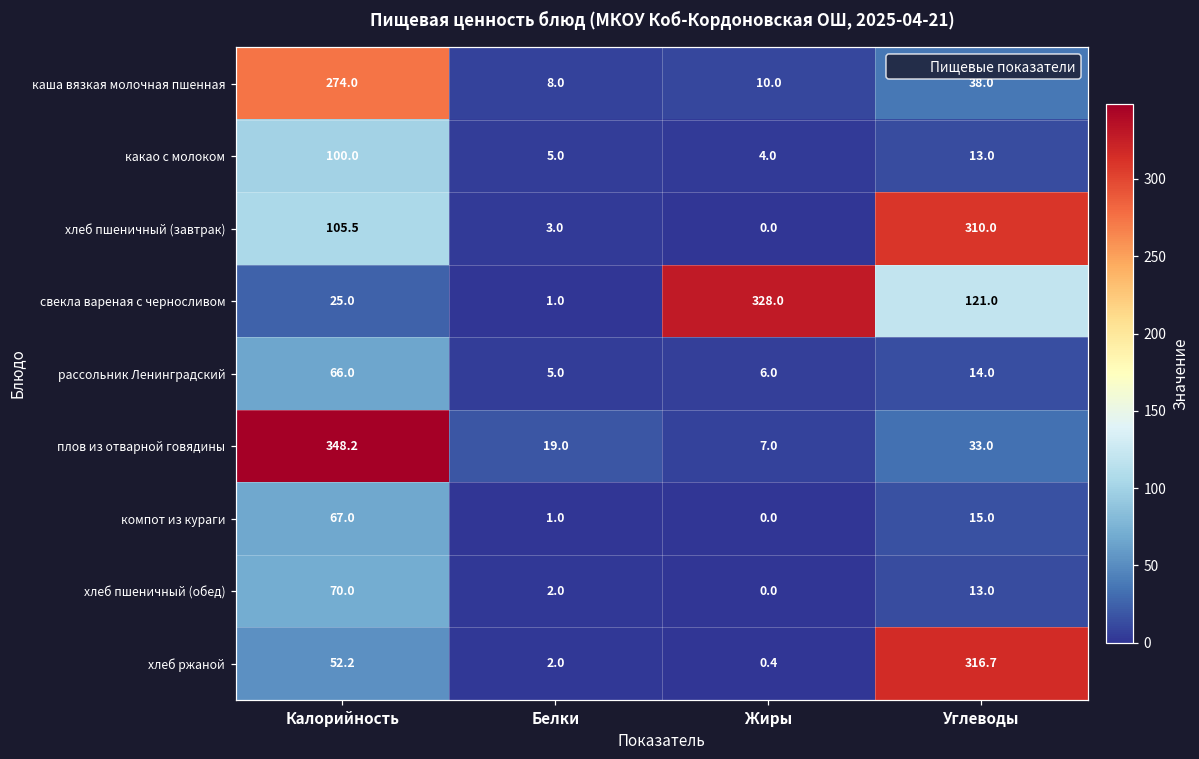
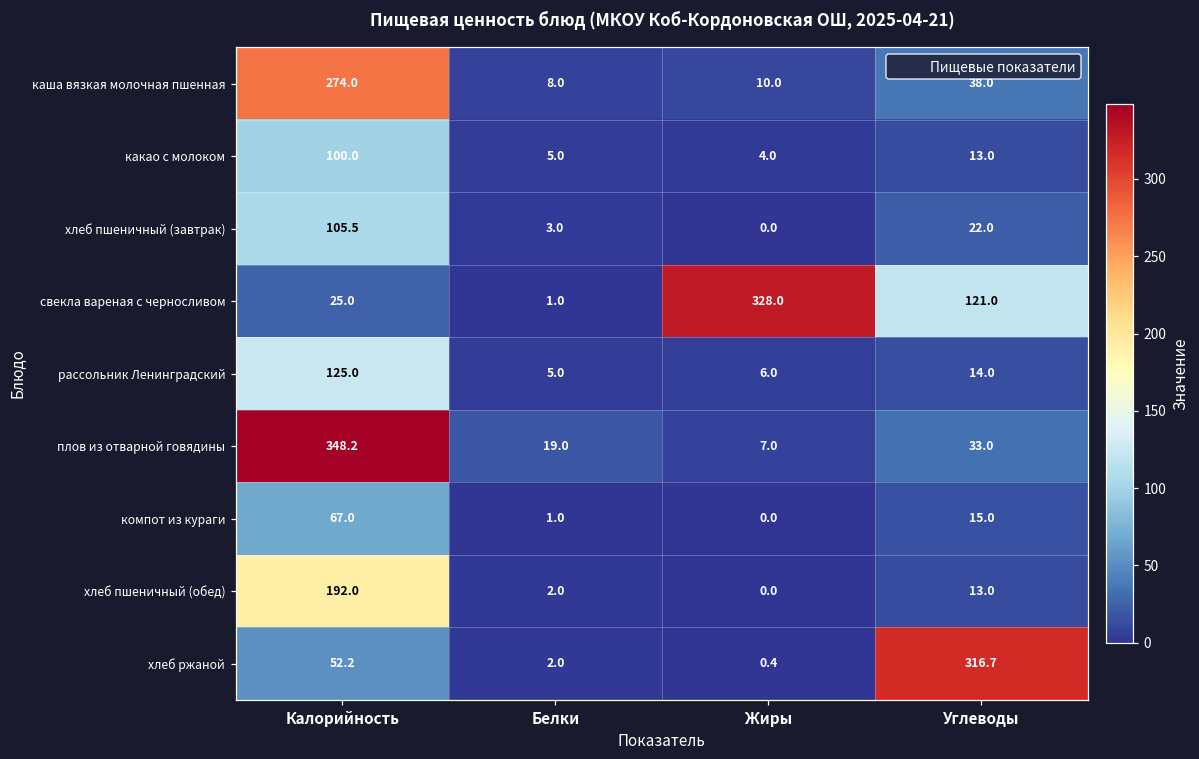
хлеб пшеничный (завтрак), Углеводы: 310.0 -> 22.0
рассольник Ленинградский, Калорийность: 66.0 -> 125.0
хлеб пшеничный (обед), Калорийность: 70.0 -> 192.0
